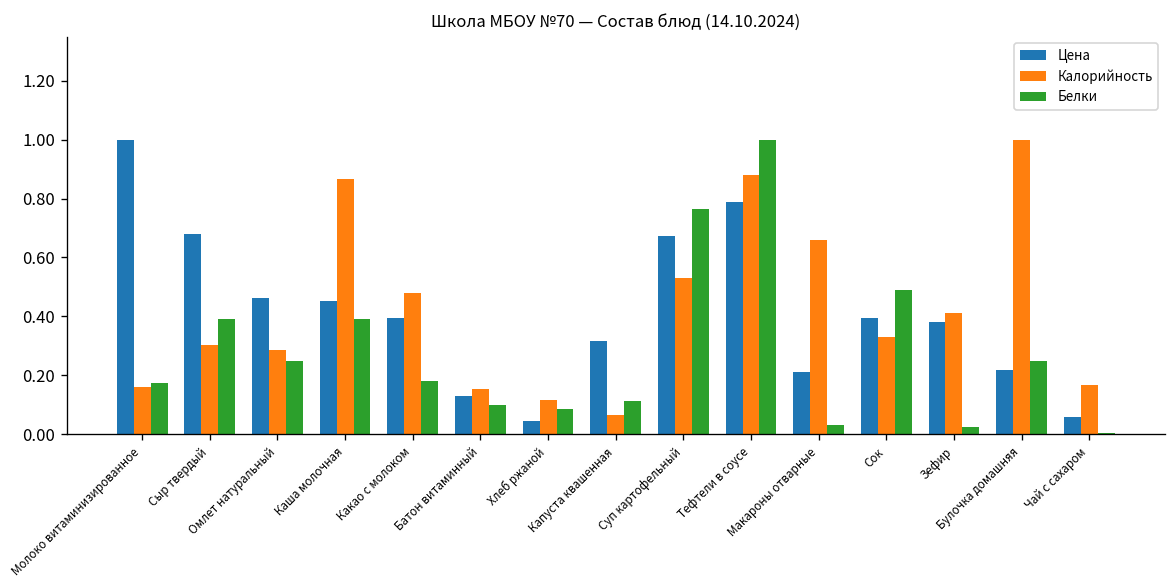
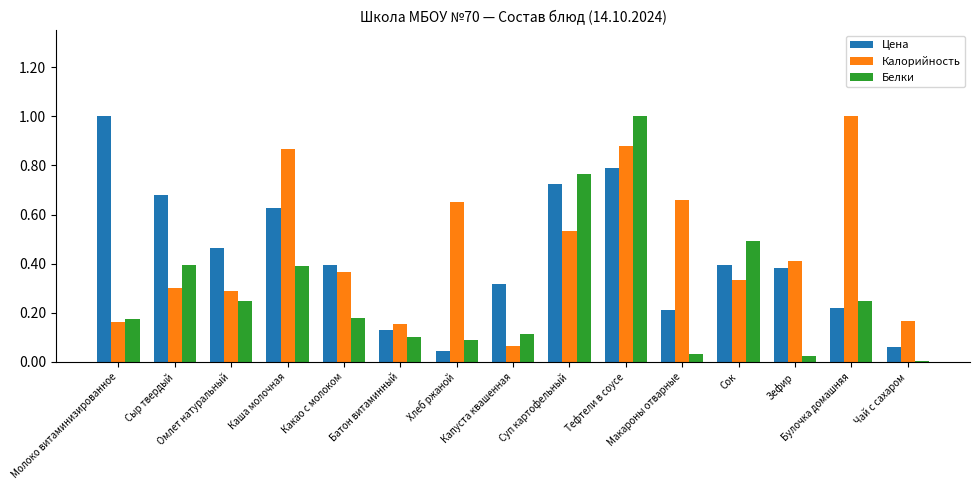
Цена, Каша молочная: 0.45 -> 0.63
Калорийность, Какао с молоком: 0.48 -> 0.36
Калорийность, Хлеб ржаной: 0.12 -> 0.65
Цена, Суп картофельный: 0.67 -> 0.72
